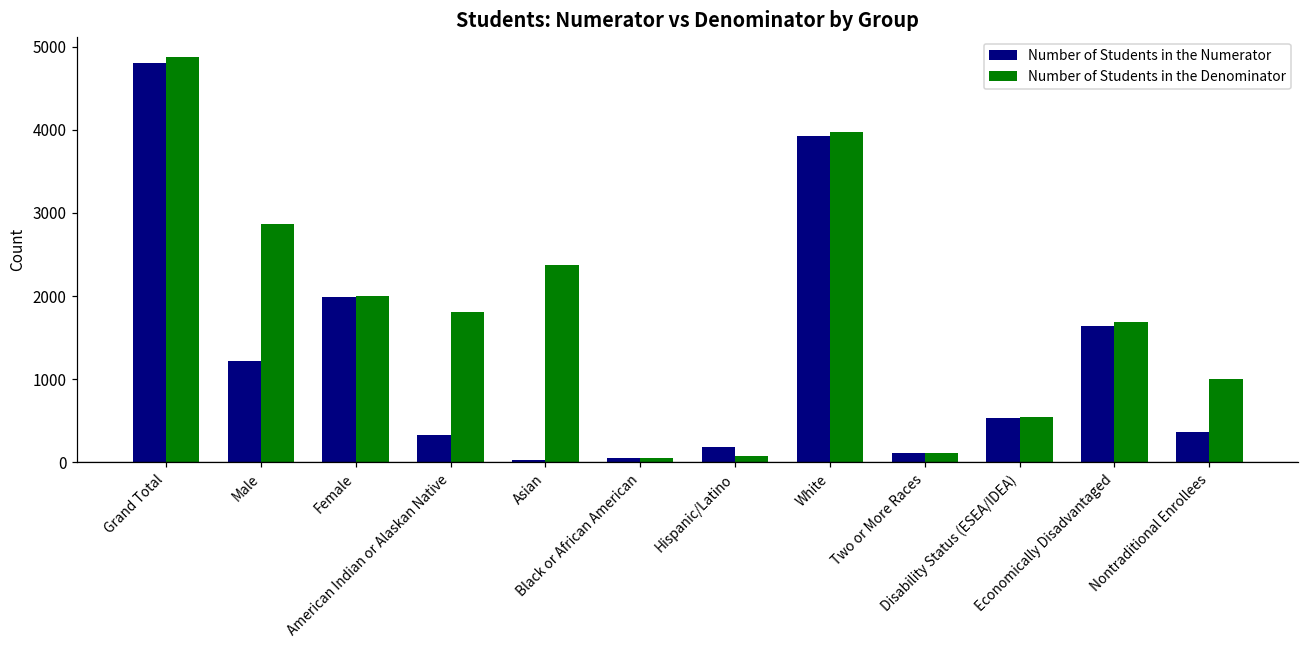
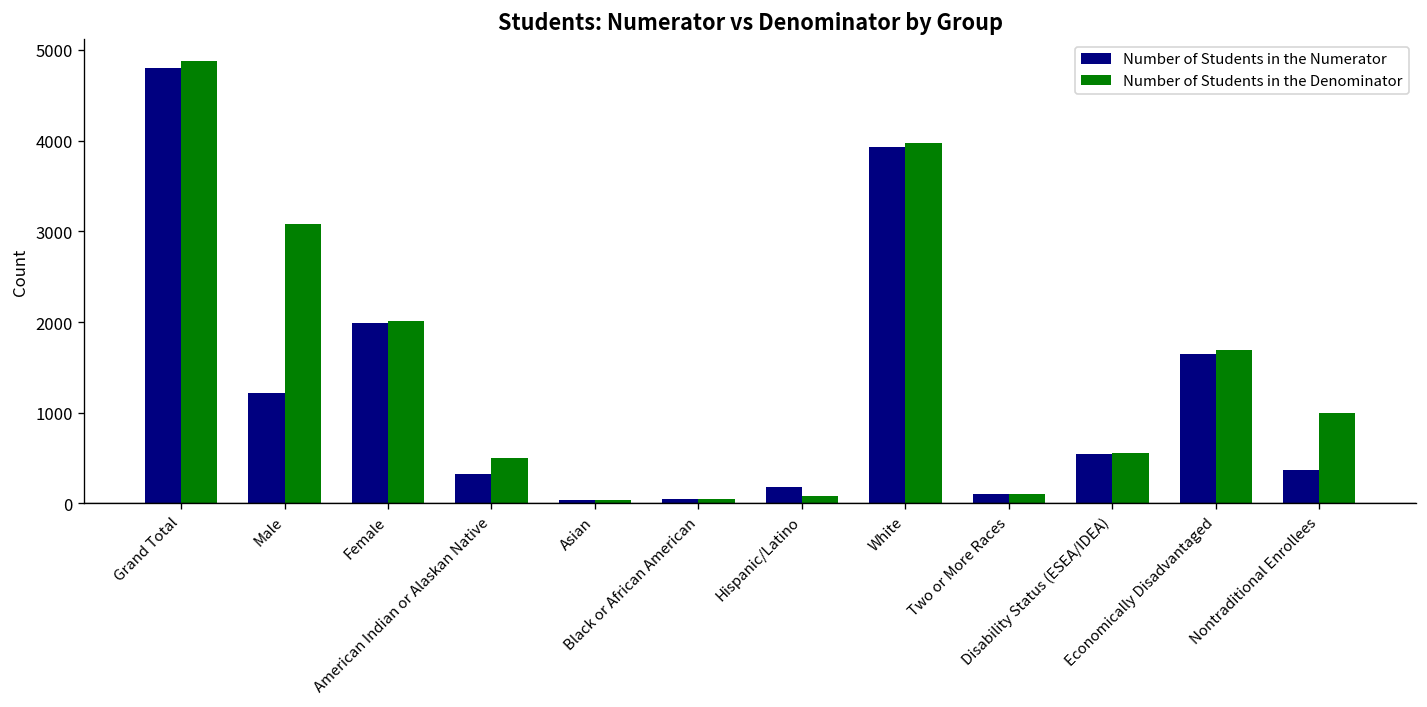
Number of Students in the Denominator, Male: 2900 -> 3100
Number of Students in the Denominator, American Indian or Alaskan Native: 1800 -> 500
Number of Students in the Denominator, Asian: 2400 -> 0
